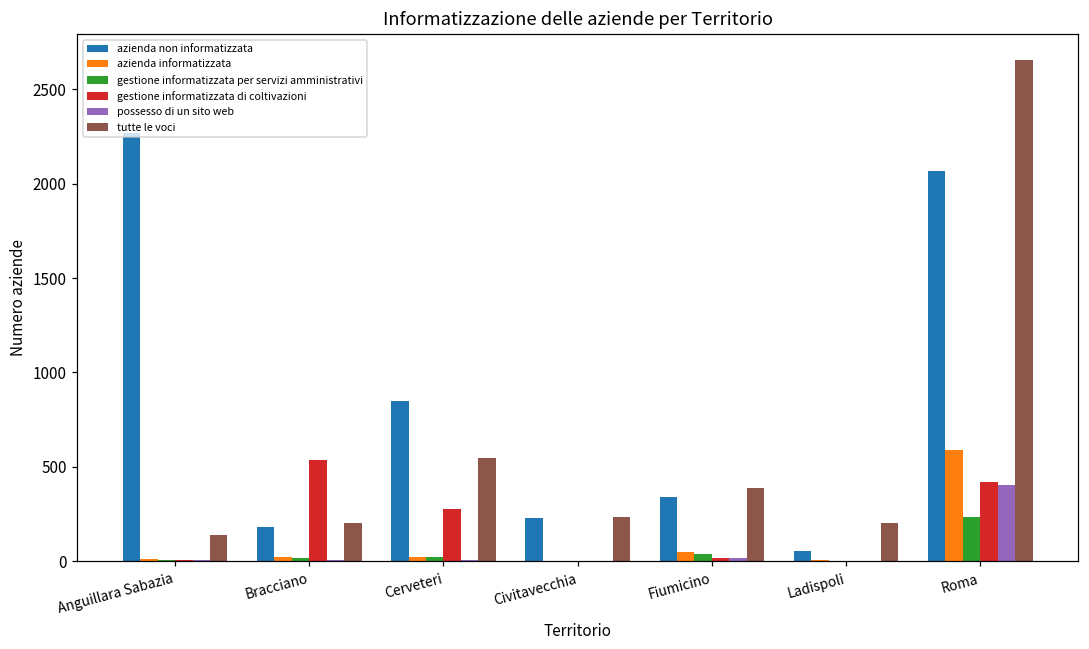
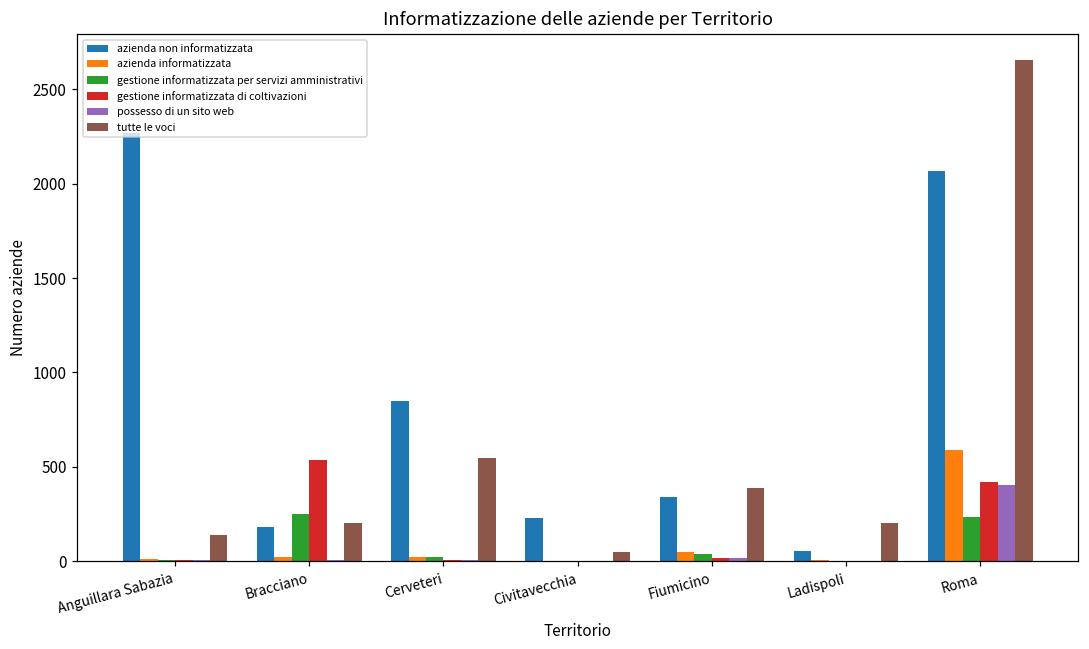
gestione informatizzata per servizi amministrativi, Bracciano: 20 -> 250
gestione informatizzata di coltivazioni, Cerveteri: 280 -> 10
tutte le voci, Civitavecchia: 240 -> 50
